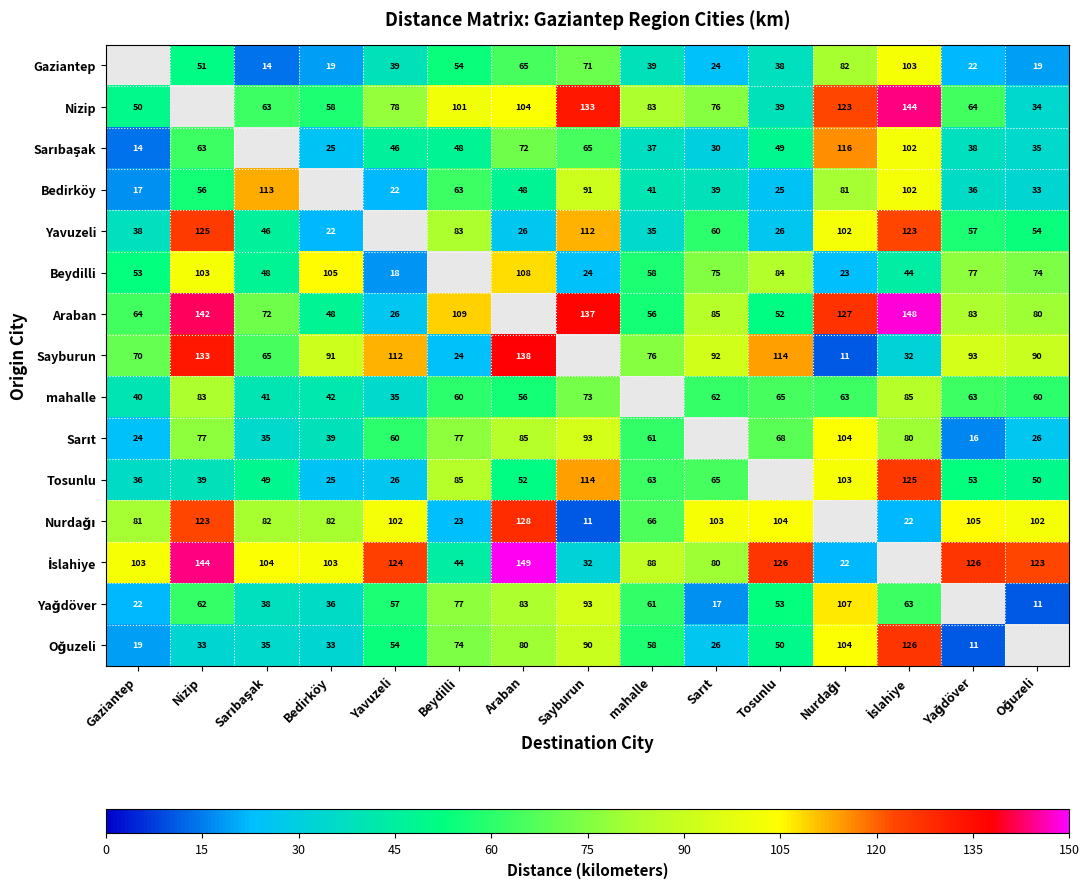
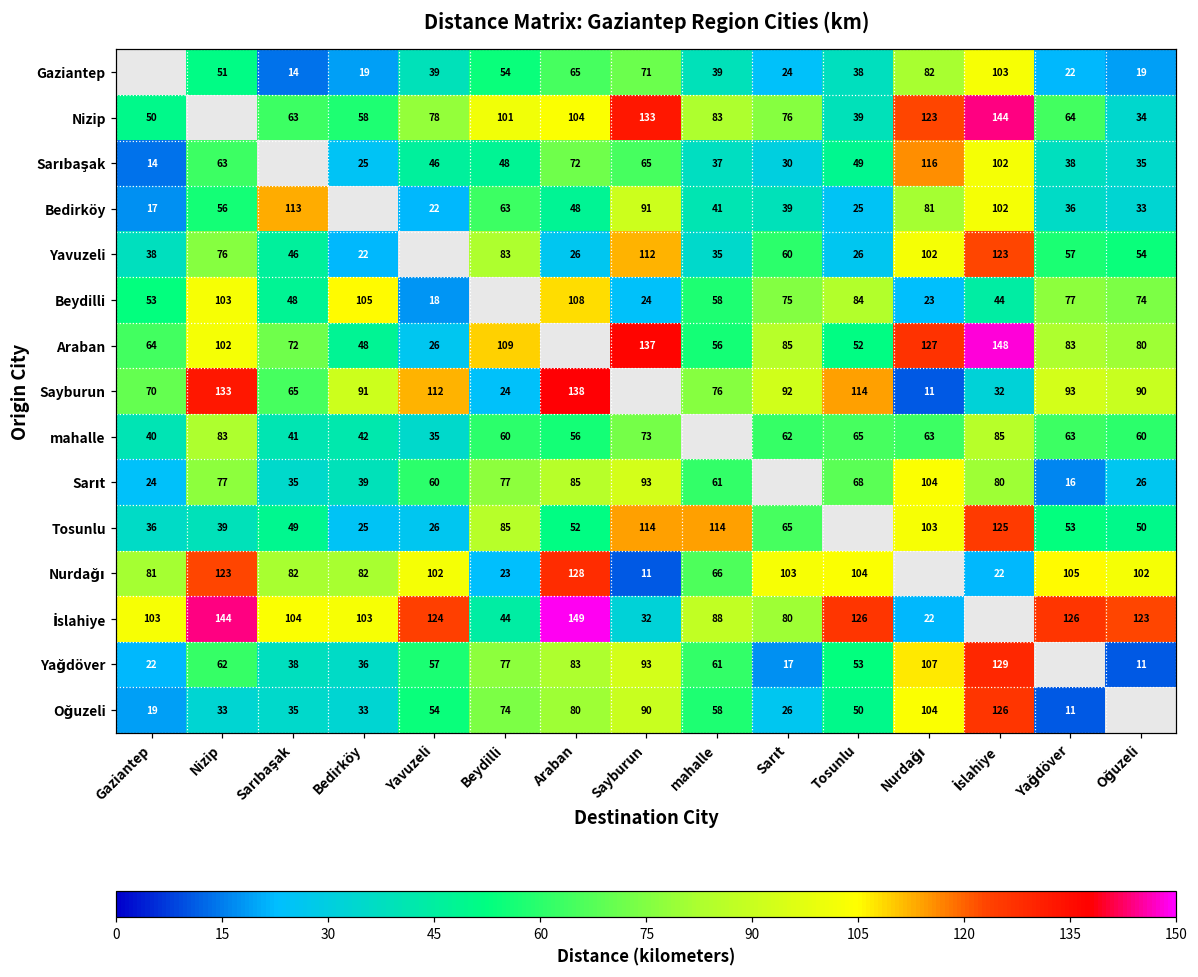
Yavuzeli, Nizip: 125 -> 76
Araban, Nizip: 142 -> 102
Tosunlu, mahalle: 63 -> 114
Yağdöver, İslahiye: 63 -> 129
